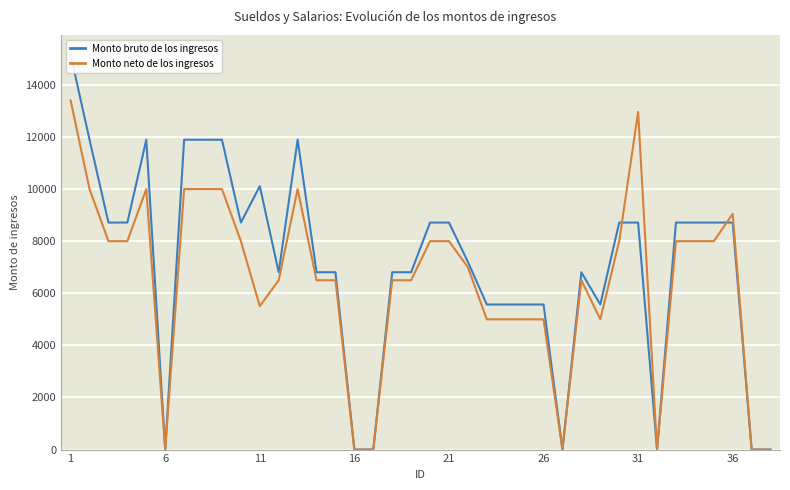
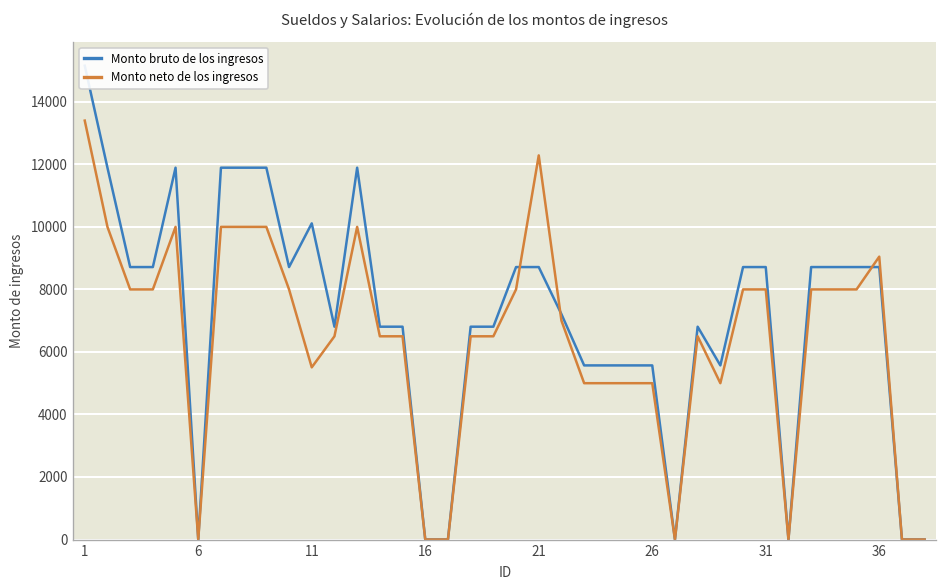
Monto neto de los ingresos, 21: 8000 -> 12300
Monto neto de los ingresos, 31: 13000 -> 8000
